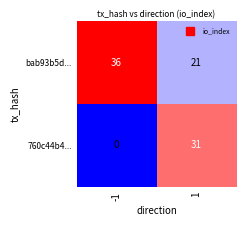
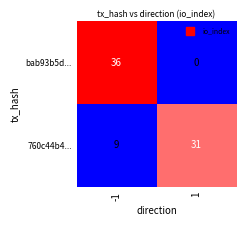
bab93b5d..., 1: 21 -> 0
760c44b4..., -1: 0 -> 9
